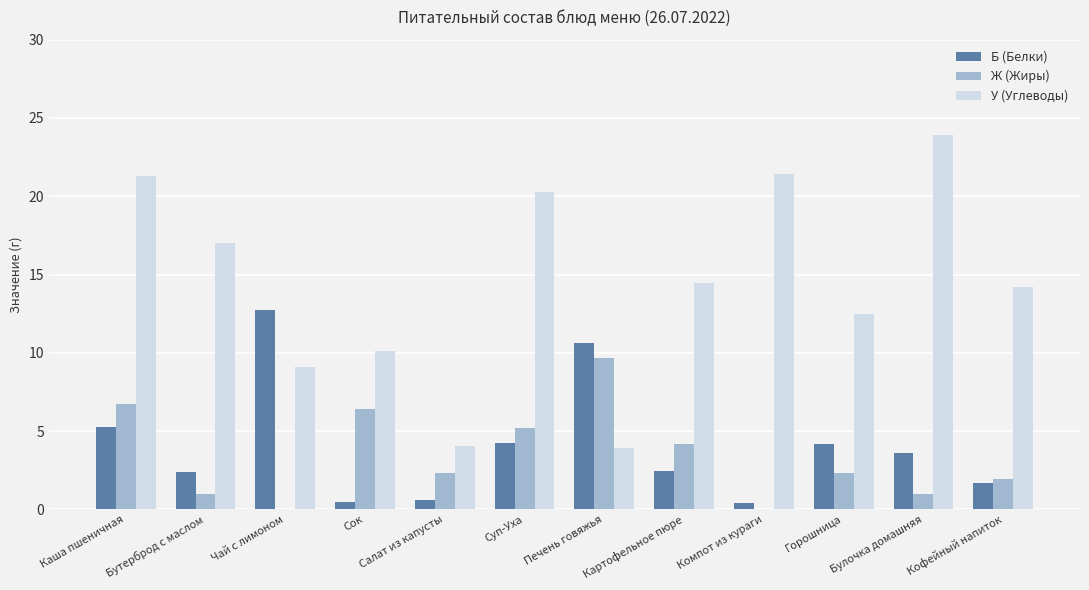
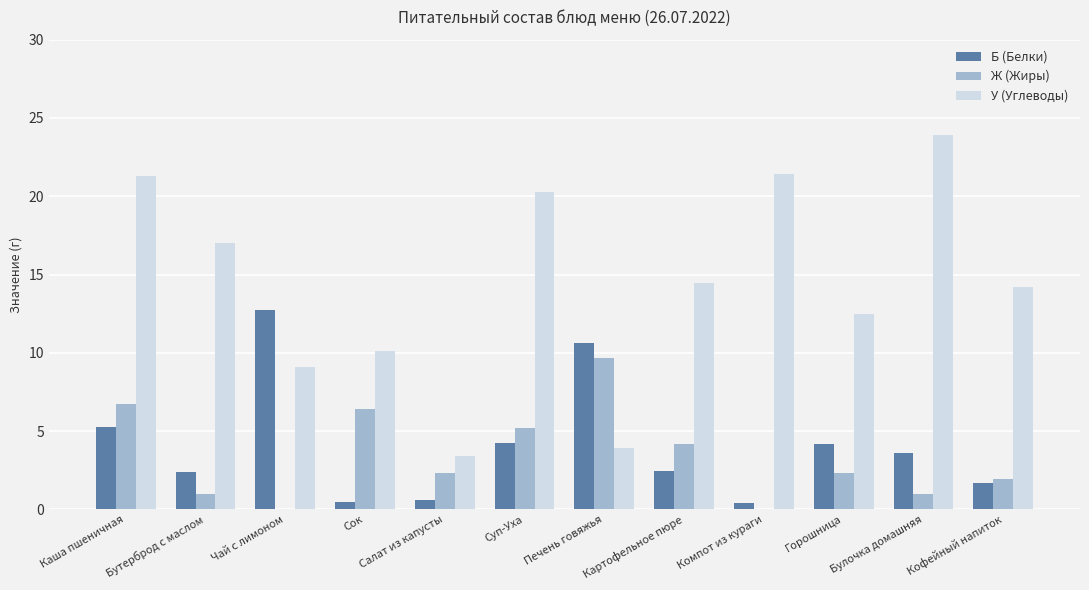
У (Углеводы), Салат из капусты: 4.1 -> 3.4
